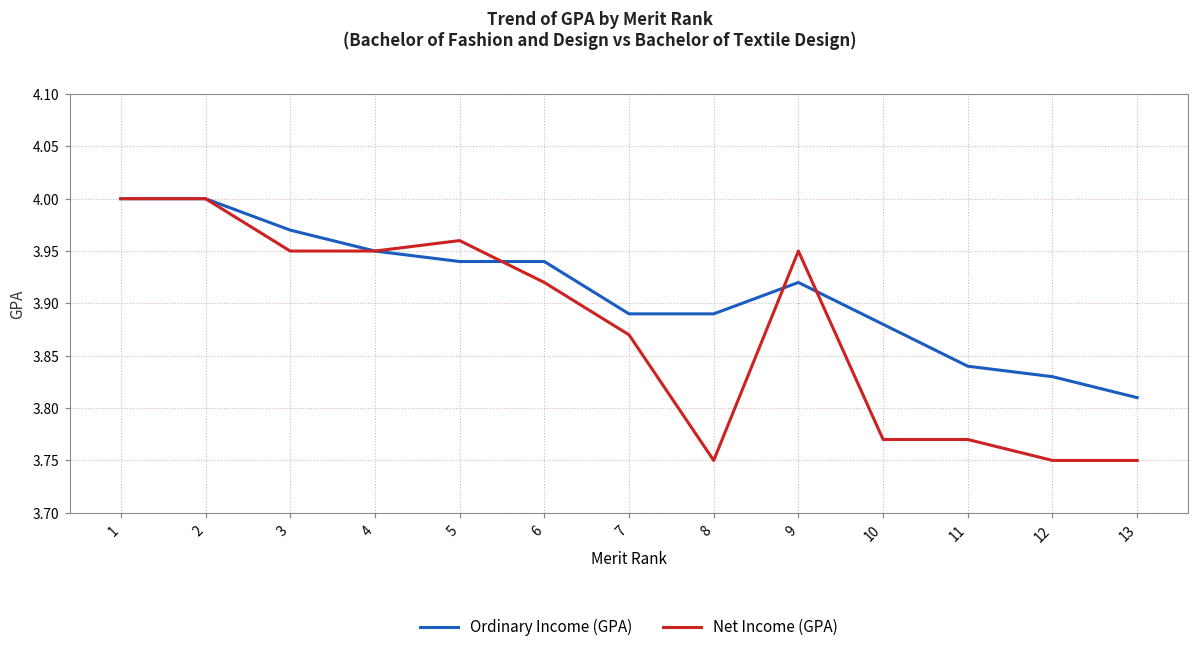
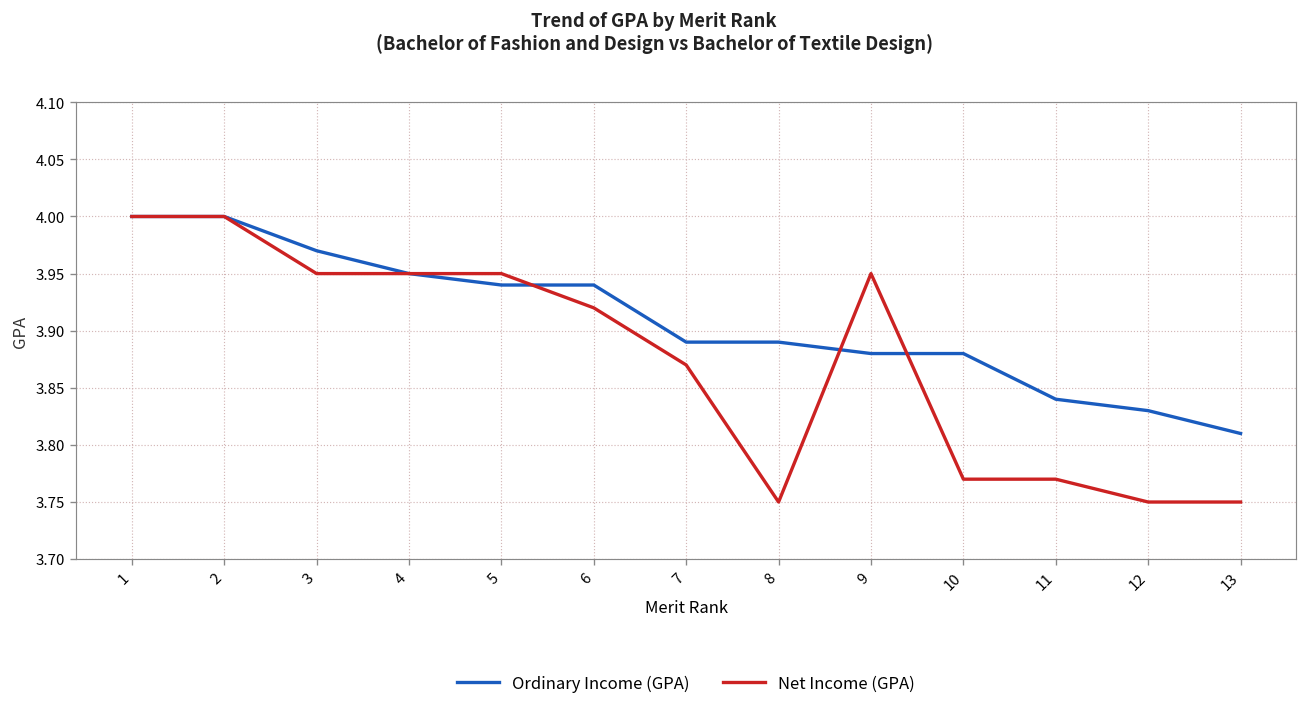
Net Income (GPA), 5: 3.96 -> 3.95
Ordinary Income (GPA), 9: 3.92 -> 3.88
